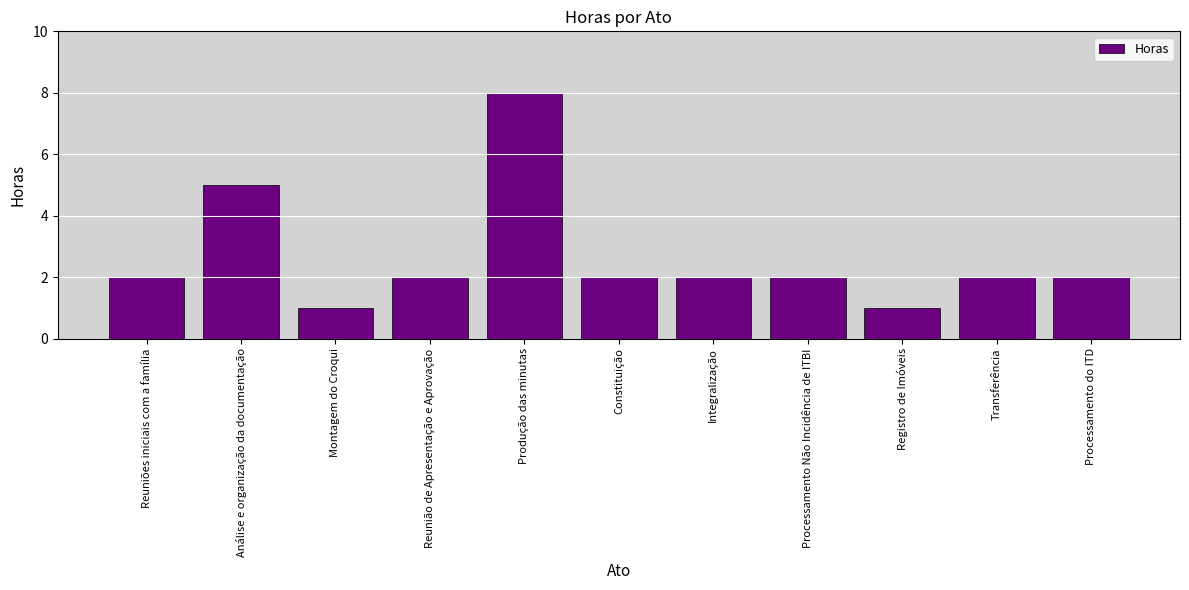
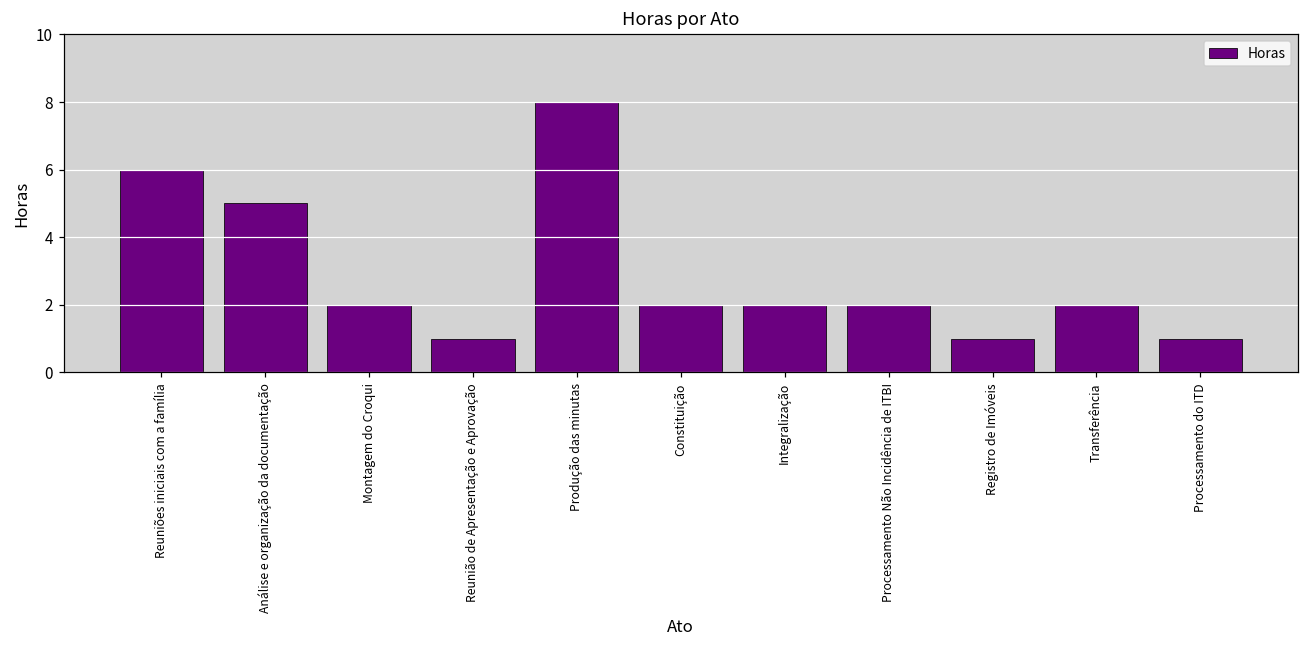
Reuniões iniciais com a família: 2 -> 6
Montagem do Croqui: 1 -> 2
Reunião de Apresentação e Aprovação: 2 -> 1
Processamento do ITD: 2 -> 1
